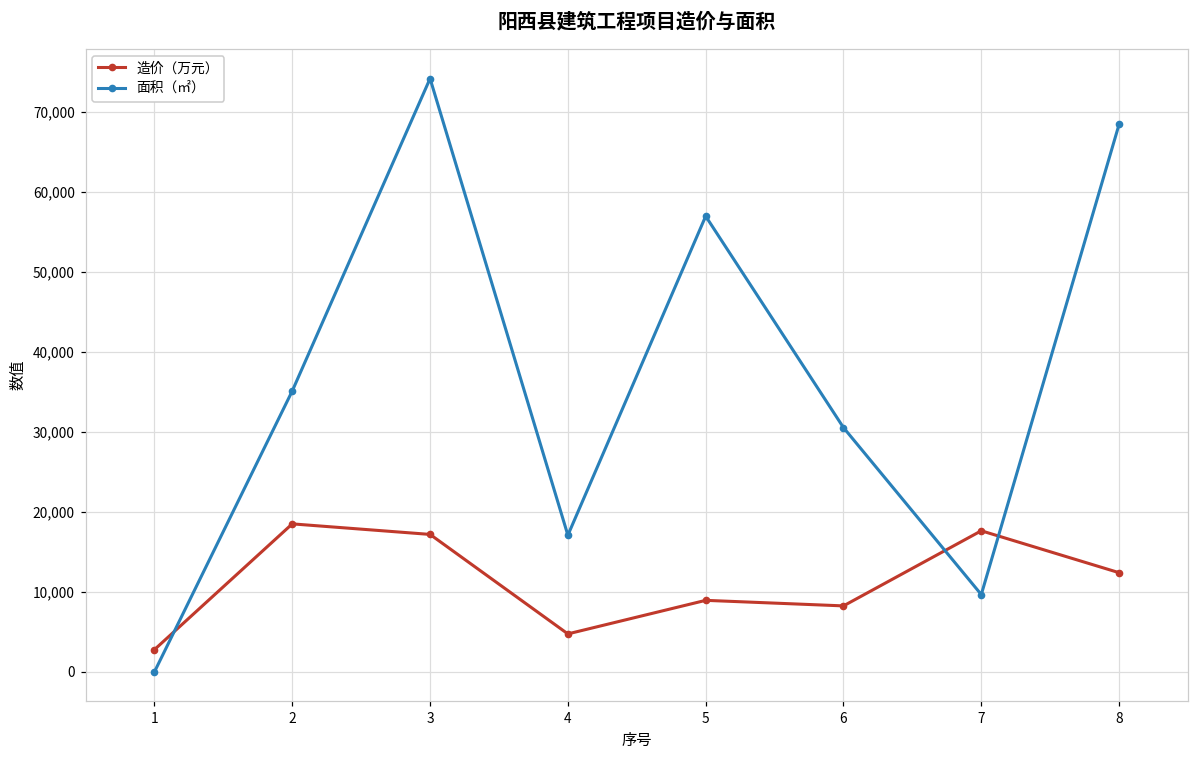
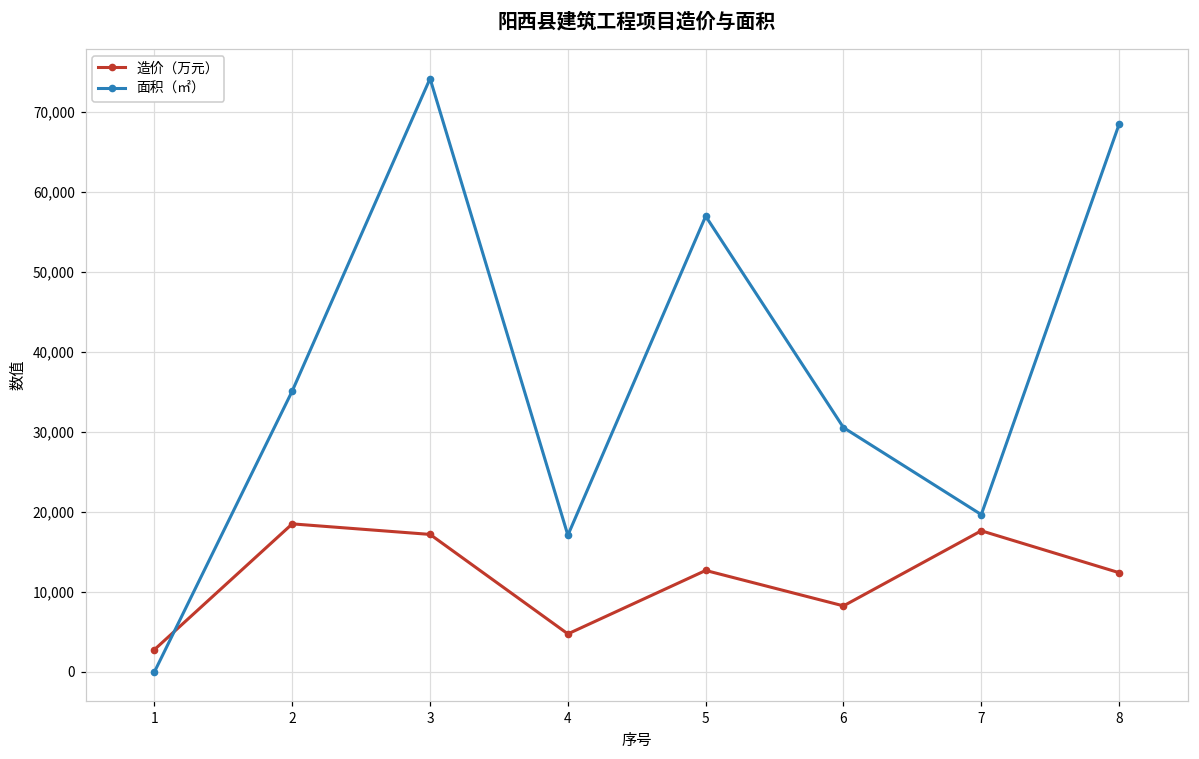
造价（万元）, 5: 9,000 -> 13,000
面积（㎡）, 7: 10,000 -> 20,000
